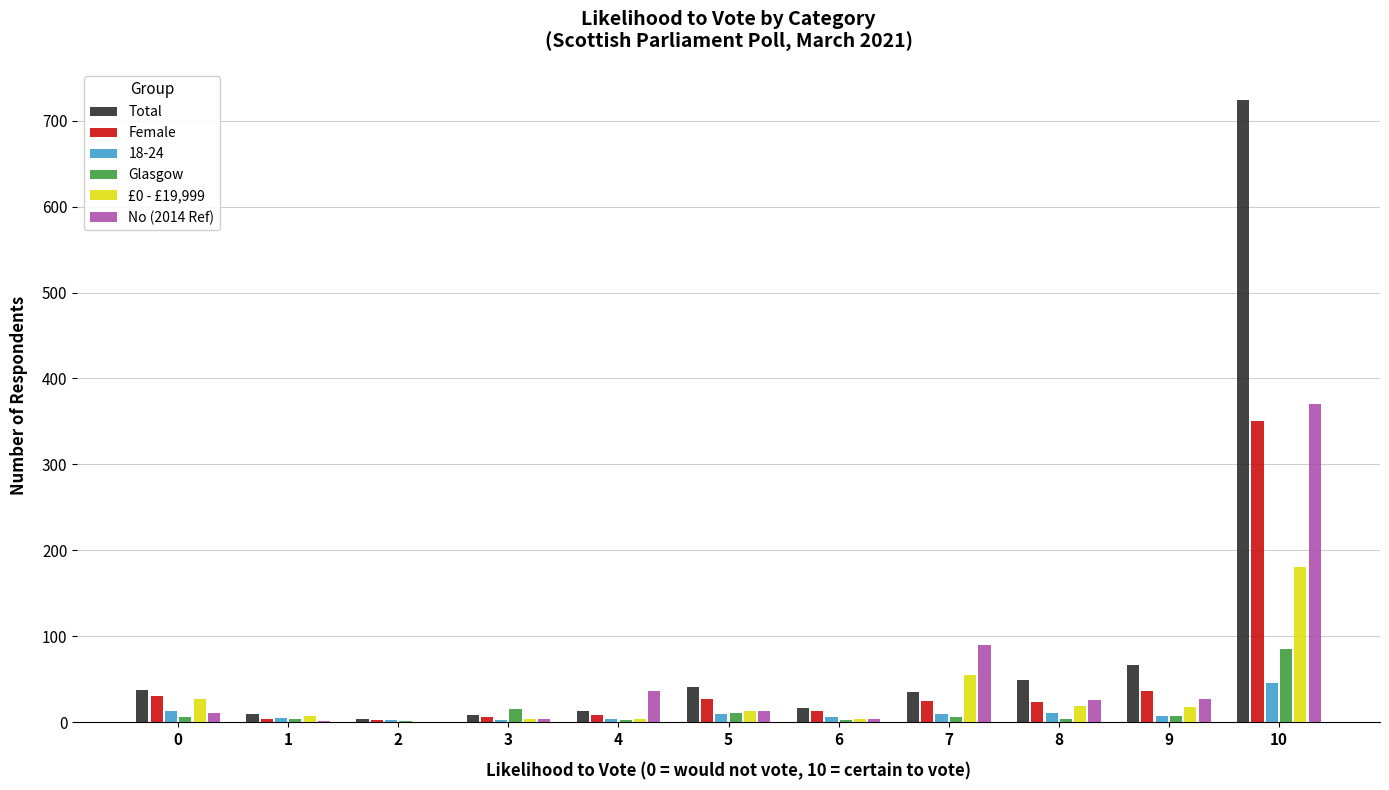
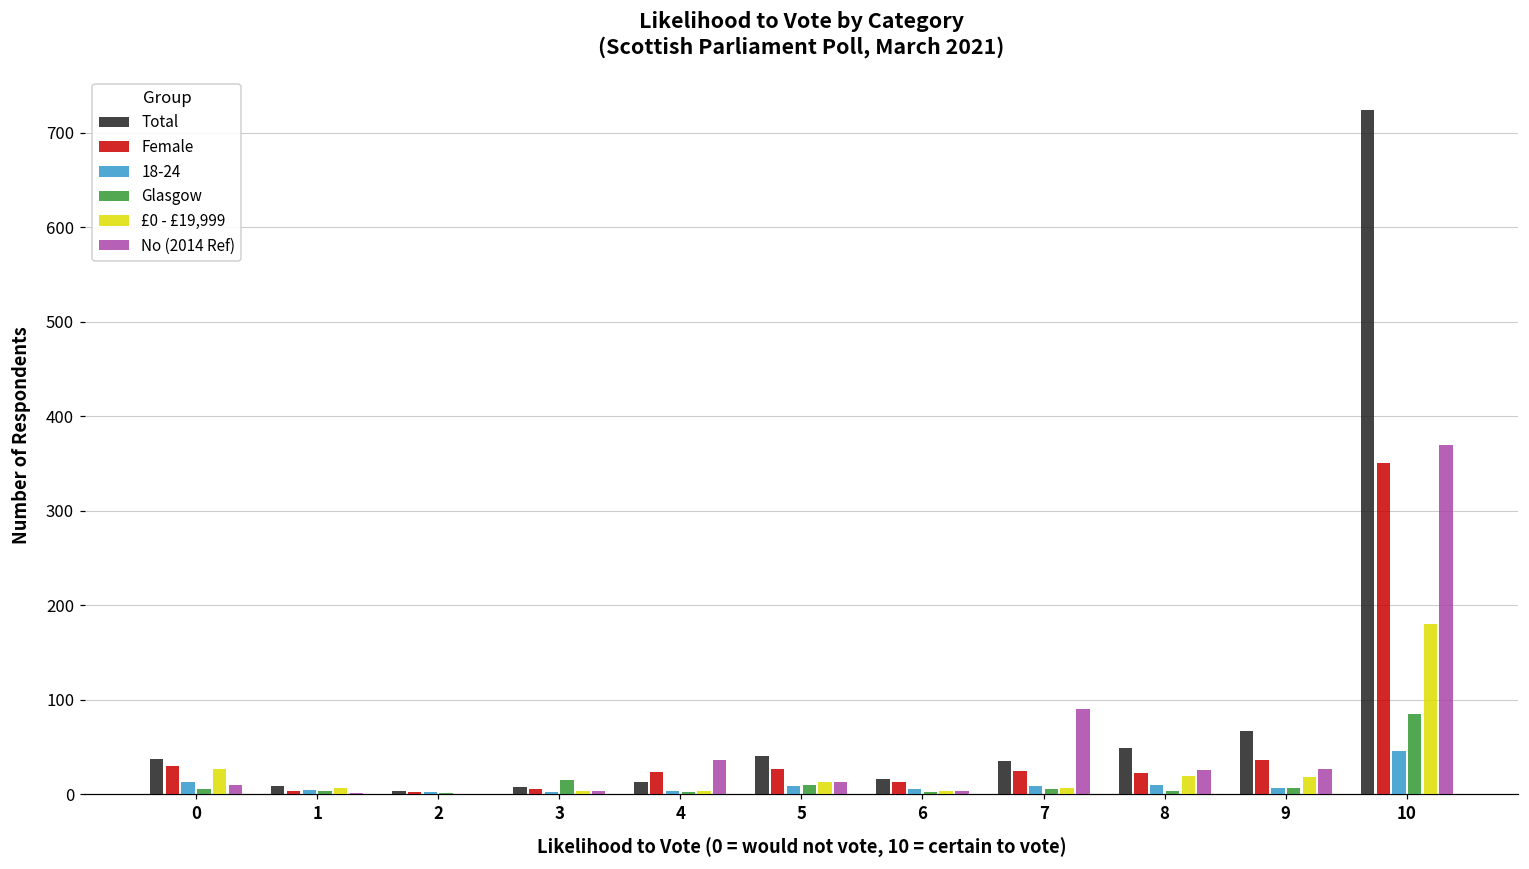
Female, 4: 10 -> 20
£0 - £19,999, 7: 60 -> 10
